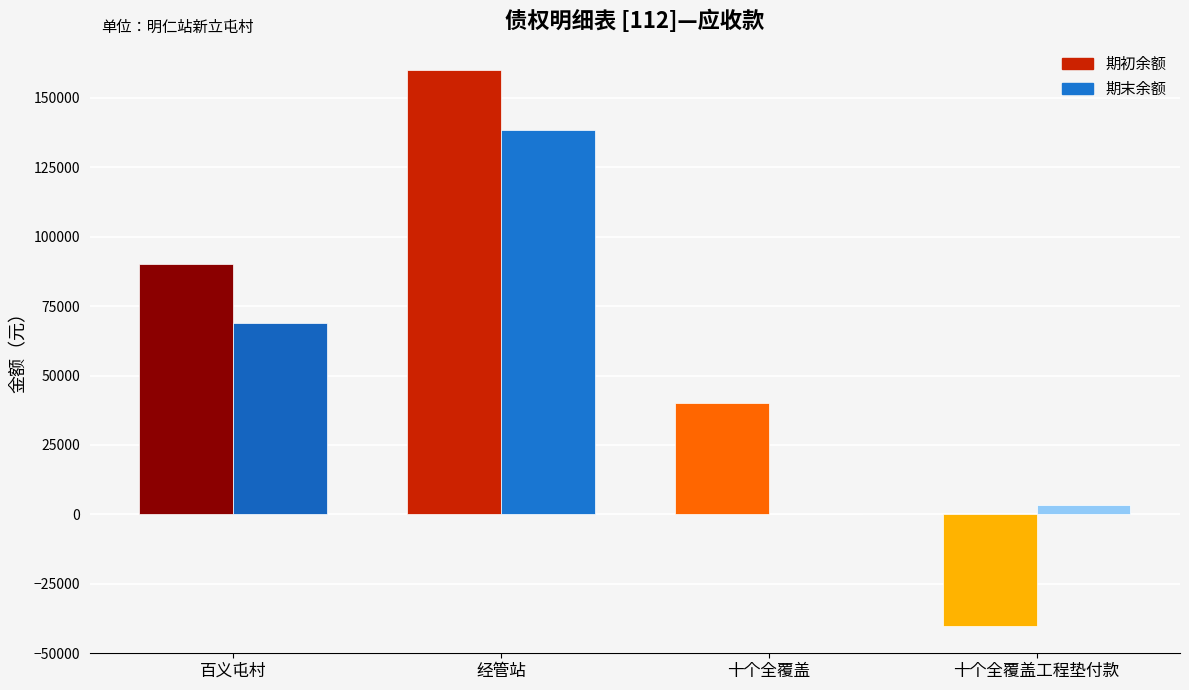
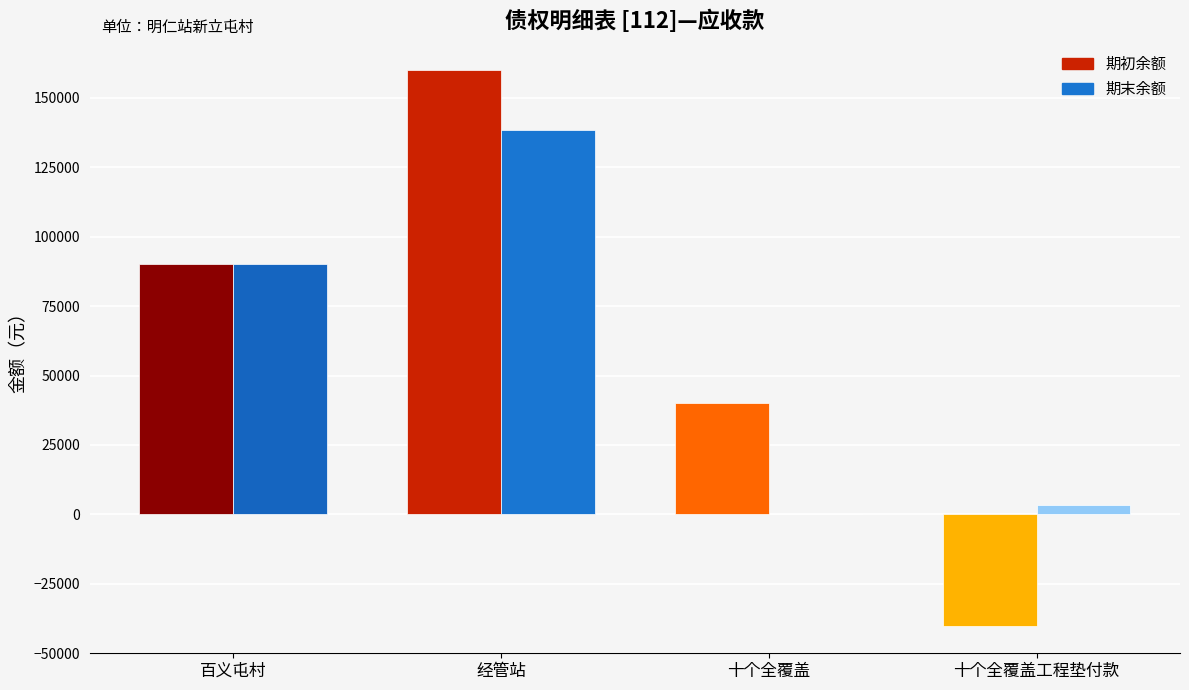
期末余额, 百义屯村: 69000 -> 90000
